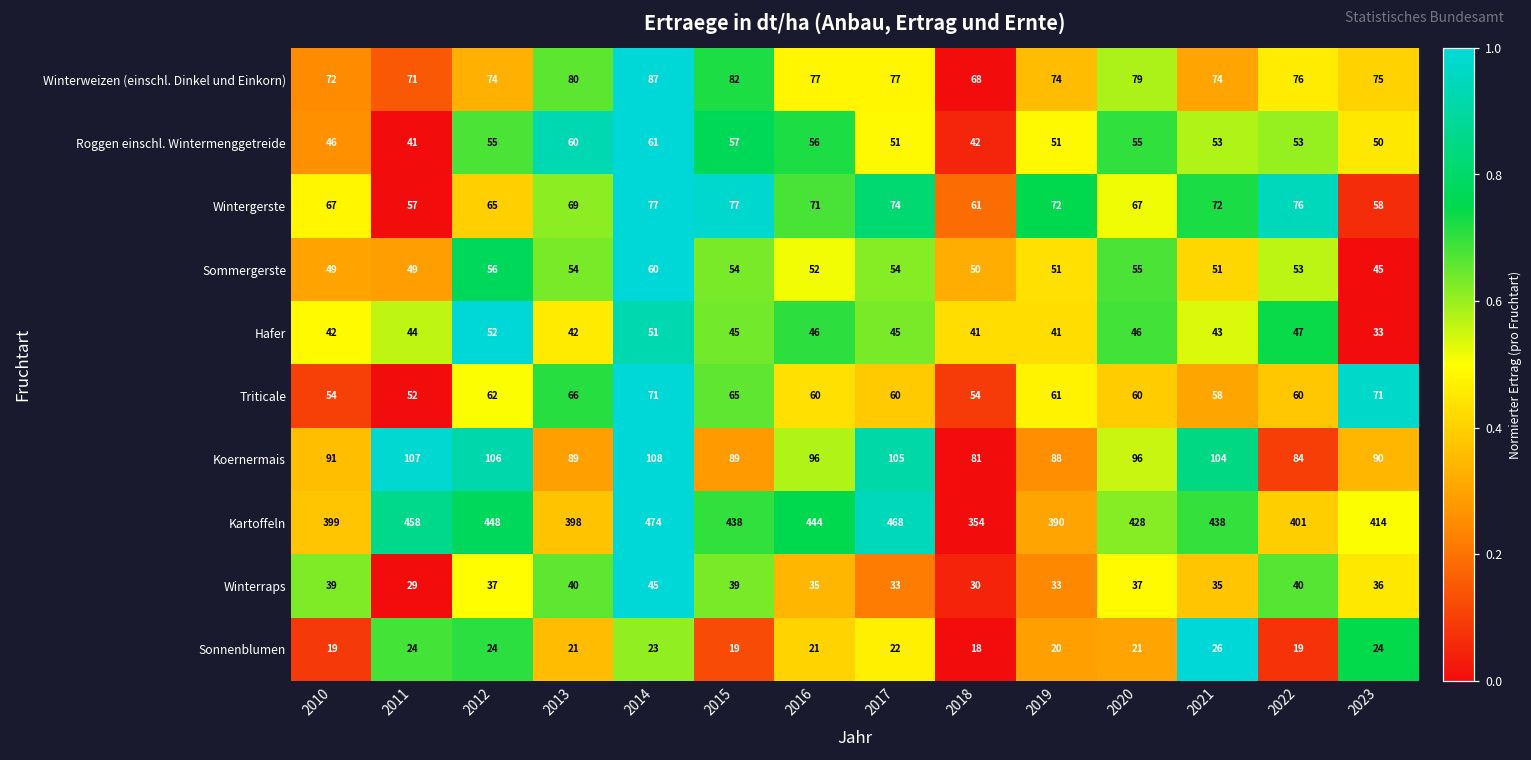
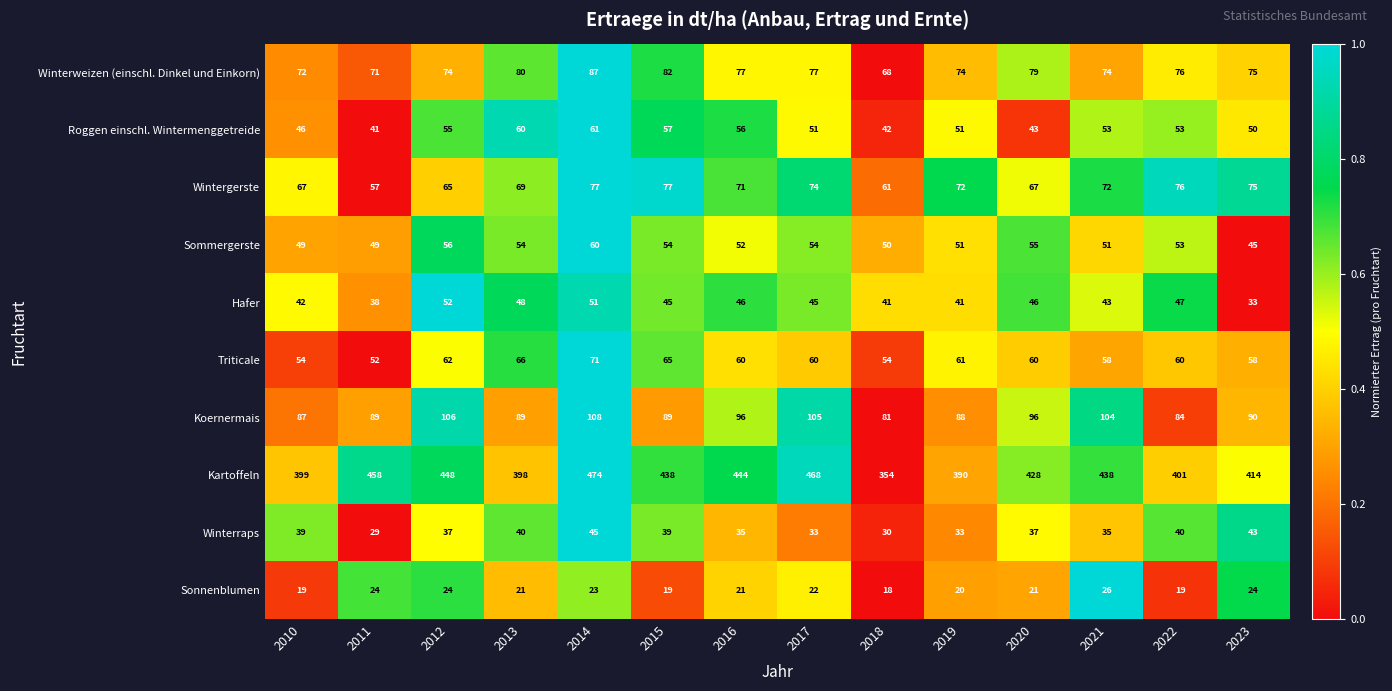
Roggen einschl. Wintermenggetreide, 2020: 55 -> 43
Wintergerste, 2023: 58 -> 75
Hafer, 2011: 44 -> 38
Hafer, 2013: 42 -> 48
Triticale, 2023: 71 -> 58
Koernermais, 2010: 91 -> 87
Koernermais, 2011: 107 -> 89
Winterraps, 2023: 36 -> 43
